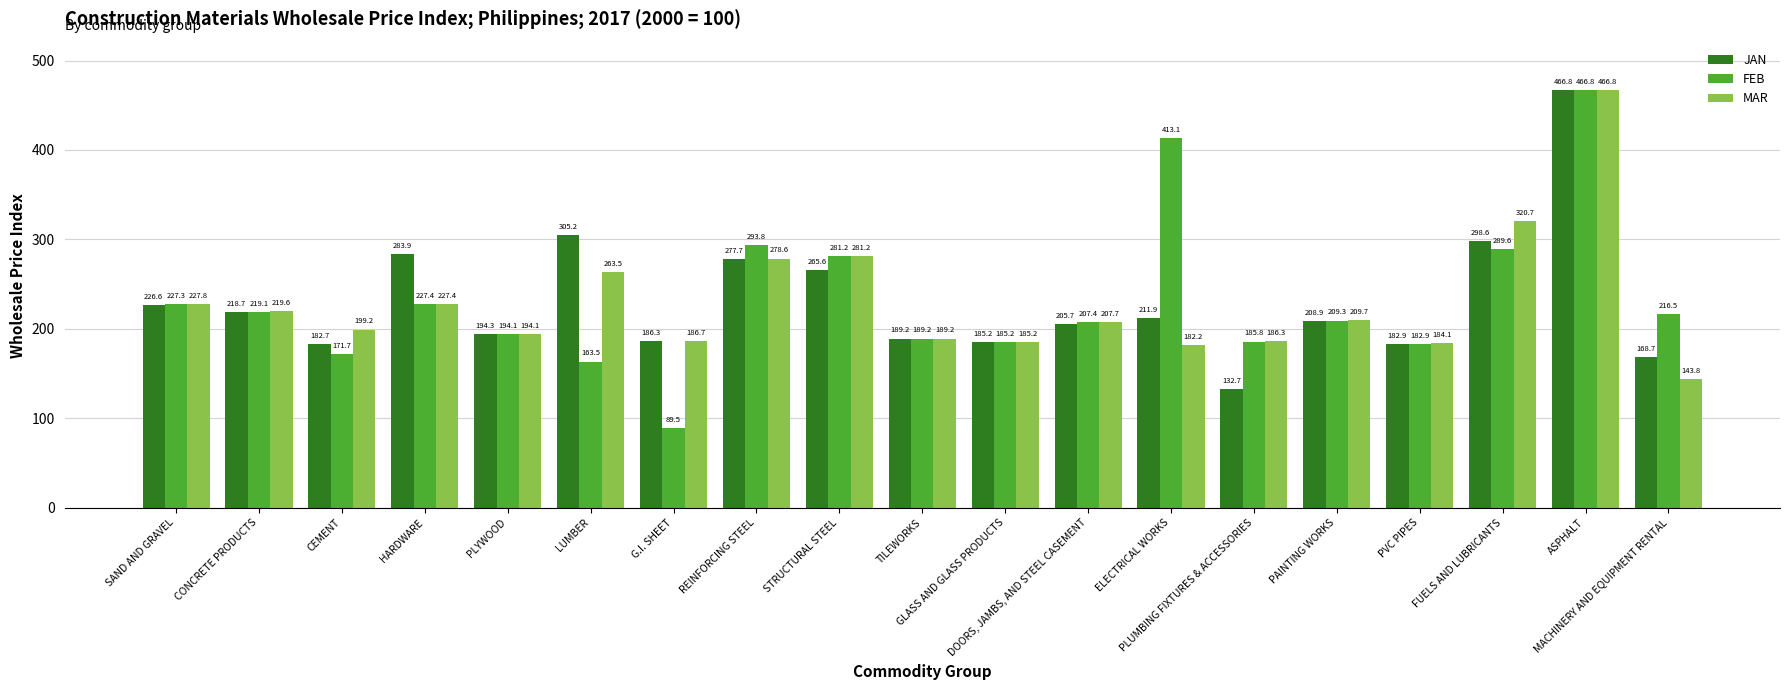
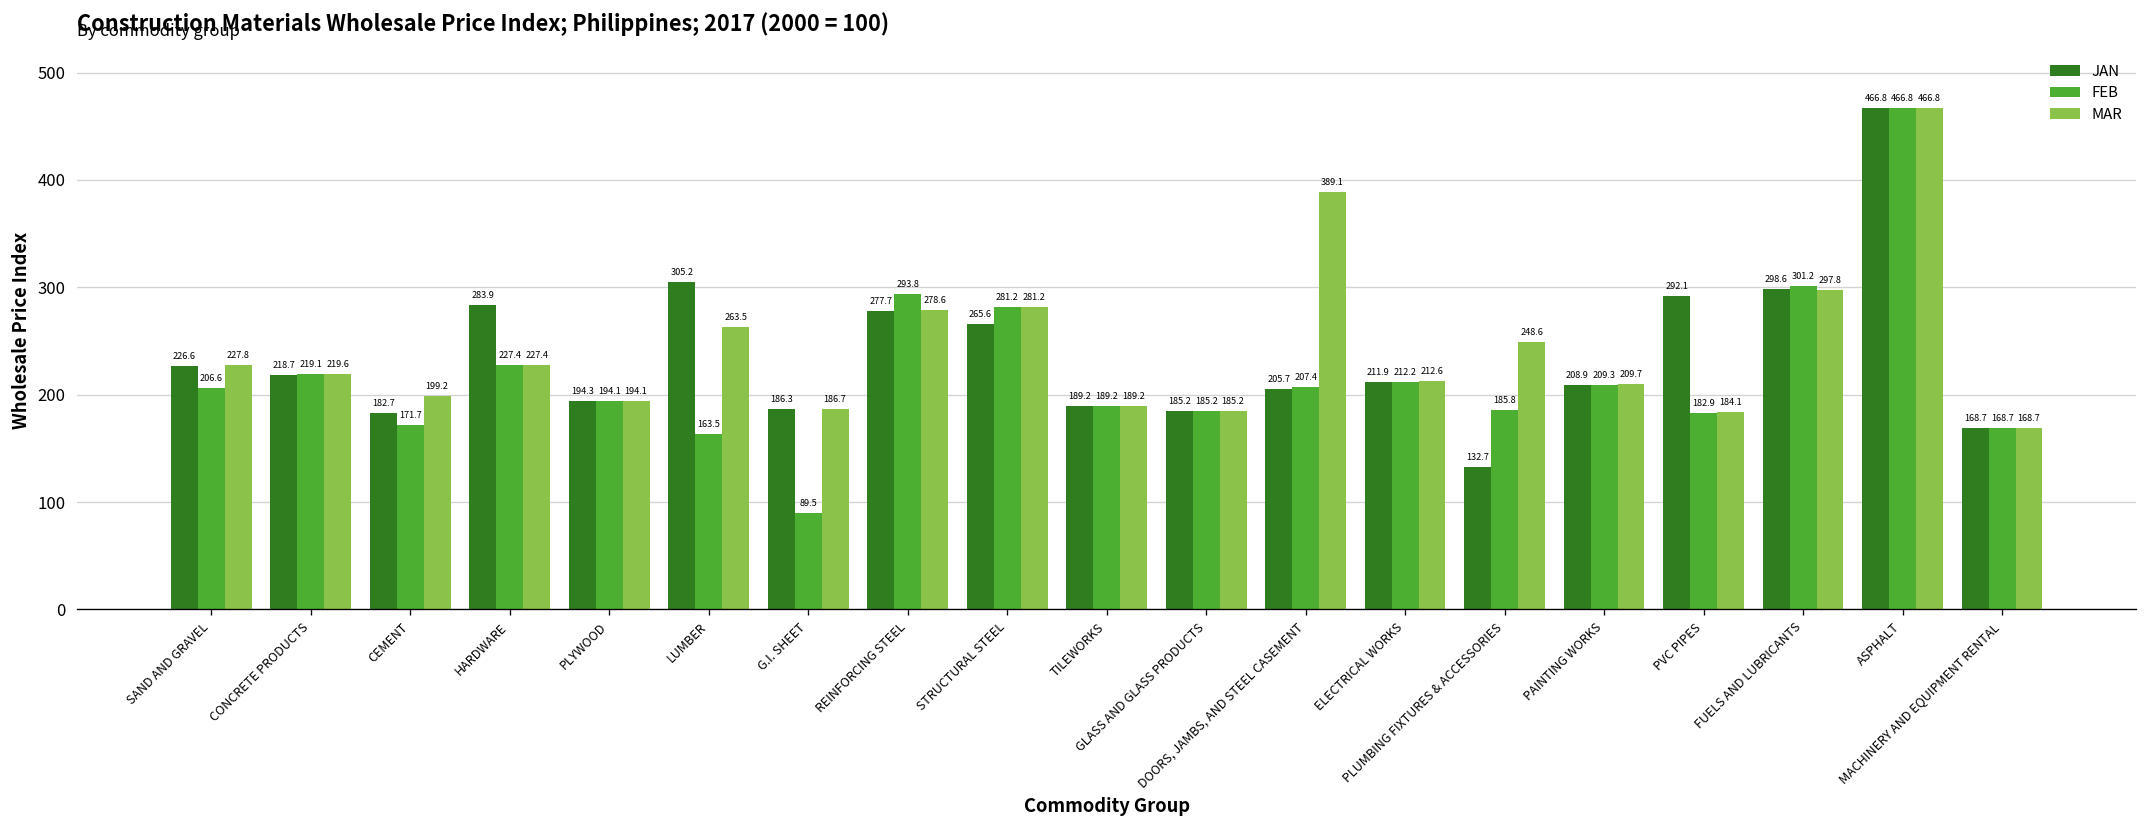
FEB, SAND AND GRAVEL: 227.3 -> 206.6
MAR, DOORS, JAMBS, AND STEEL CASEMENT: 207.7 -> 389.1
FEB, ELECTRICAL WORKS: 413.1 -> 212.2
MAR, ELECTRICAL WORKS: 182.2 -> 212.6
MAR, PLUMBING FIXTURES & ACCESSORIES: 186.3 -> 248.6
JAN, PVC PIPES: 182.9 -> 292.1
FEB, FUELS AND LUBRICANTS: 289.6 -> 301.2
MAR, FUELS AND LUBRICANTS: 320.7 -> 297.8
FEB, MACHINERY AND EQUIPMENT RENTAL: 216.5 -> 168.7
MAR, MACHINERY AND EQUIPMENT RENTAL: 143.8 -> 168.7
